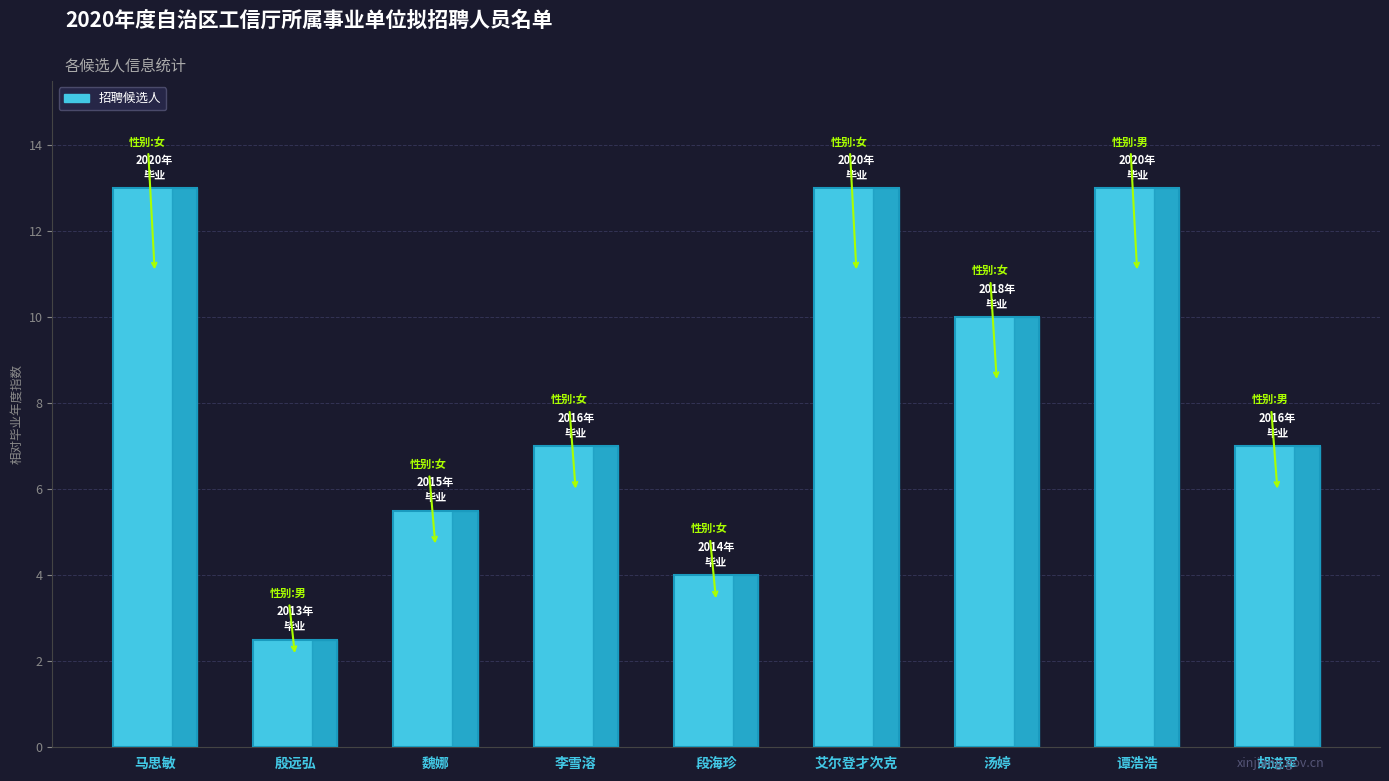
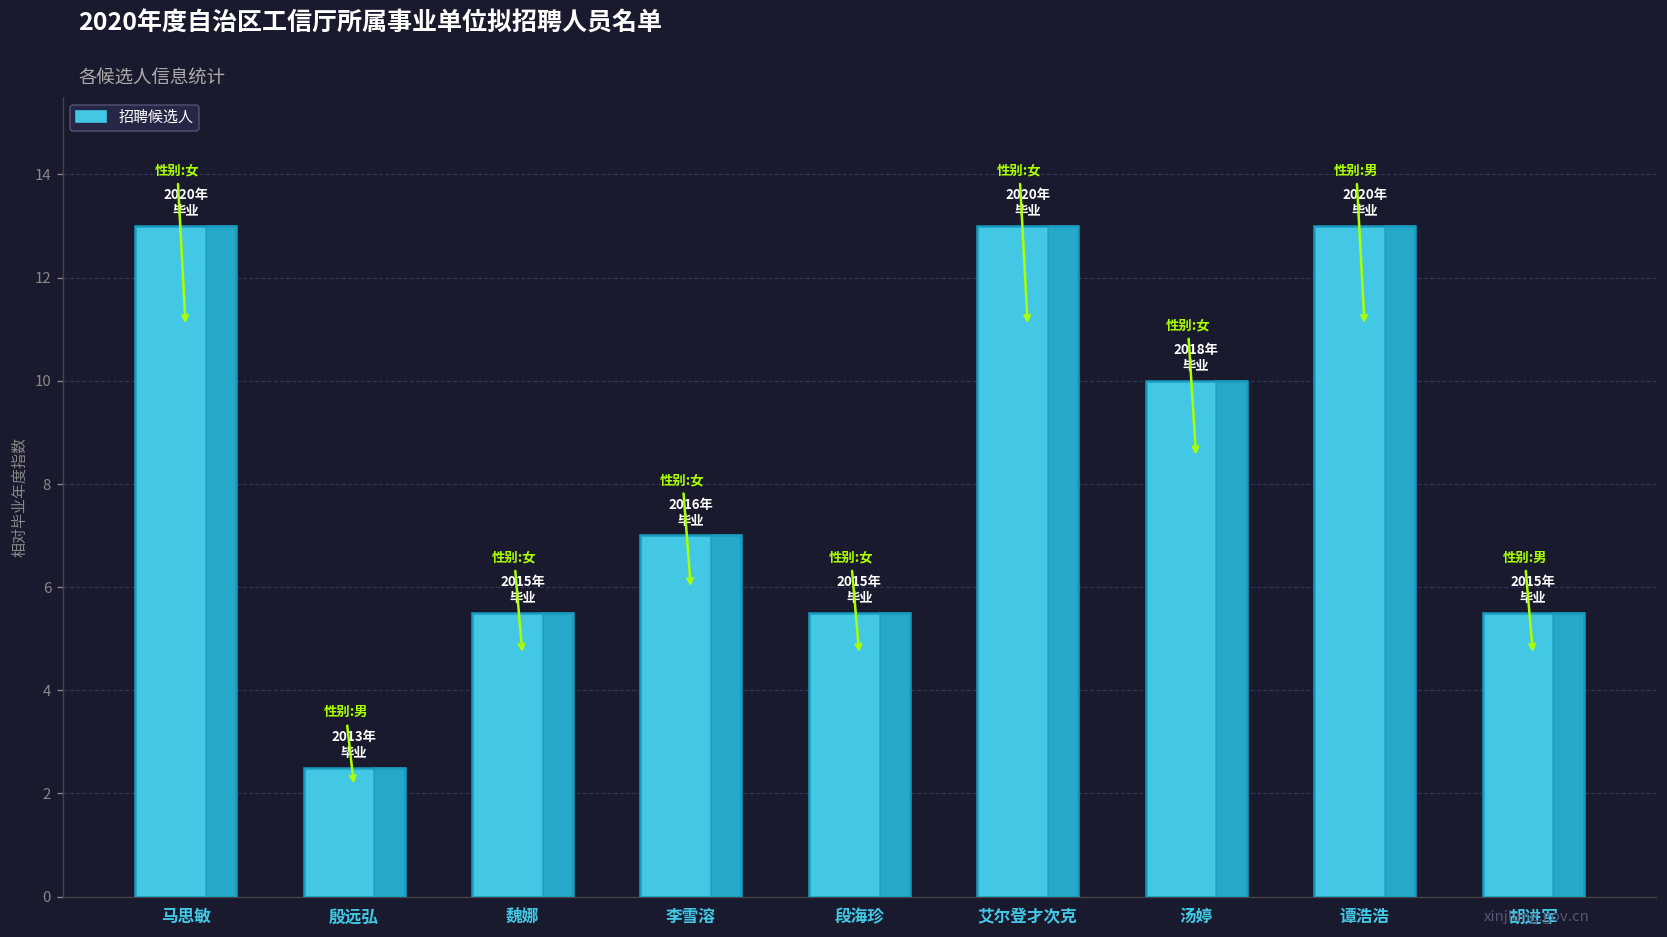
段海珍: 2014年 -> 2015年
胡进军: 2016年 -> 2015年
